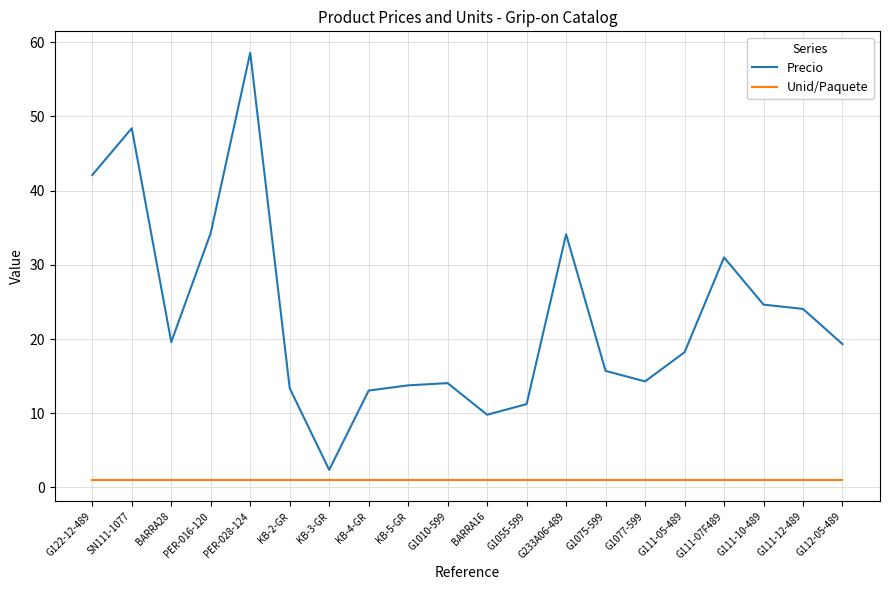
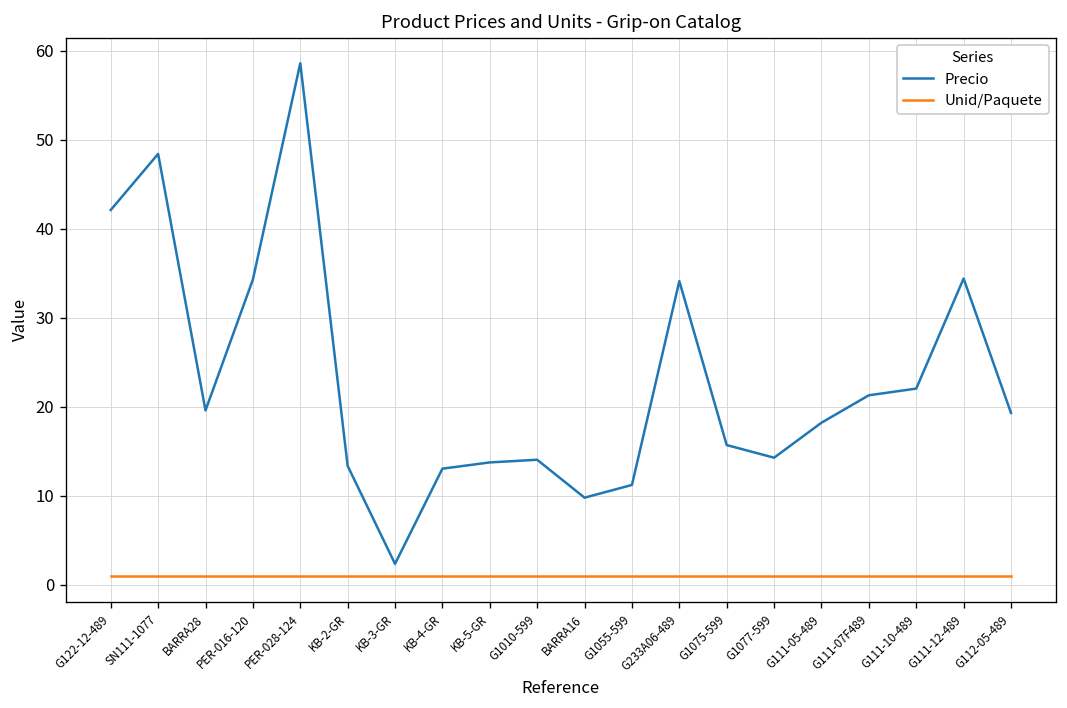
Precio, G111-07F489: 31 -> 21
Precio, G111-10-489: 25 -> 22
Precio, G111-12-489: 24 -> 34
